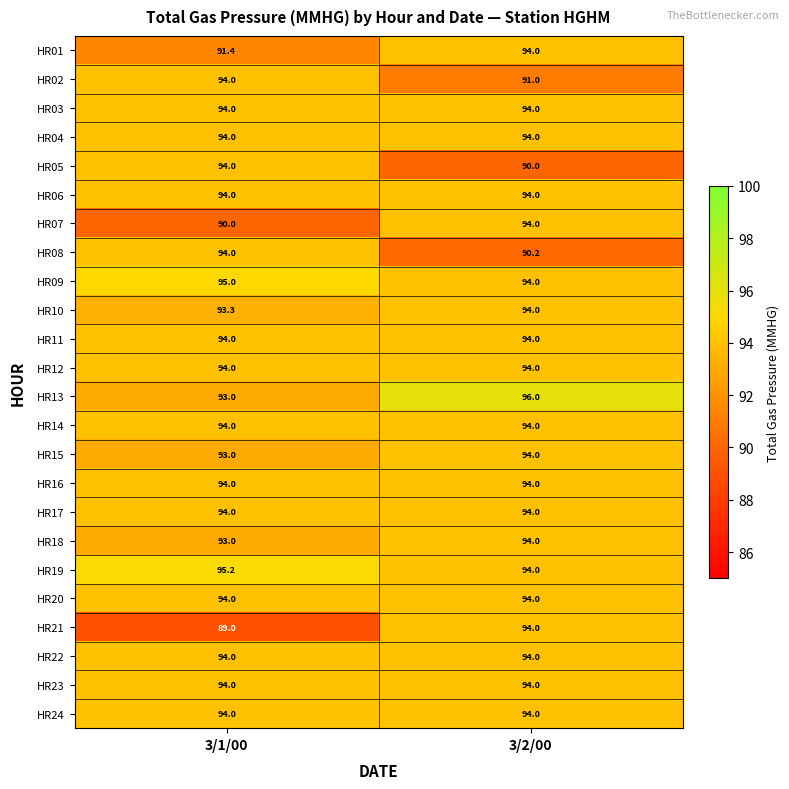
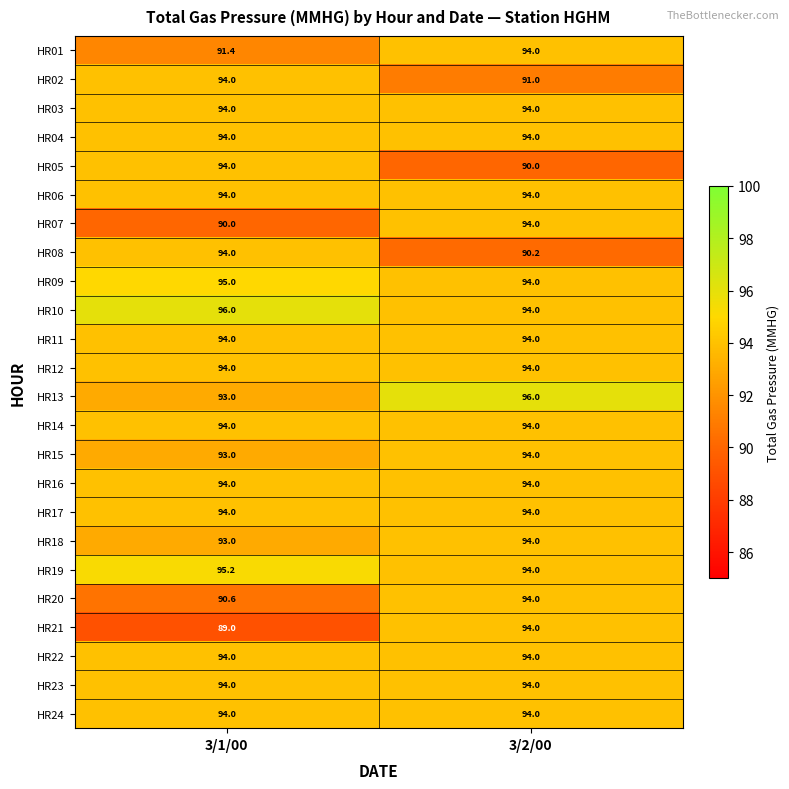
HR10, 3/1/00: 93.3 -> 96.0
HR20, 3/1/00: 94.0 -> 90.6
